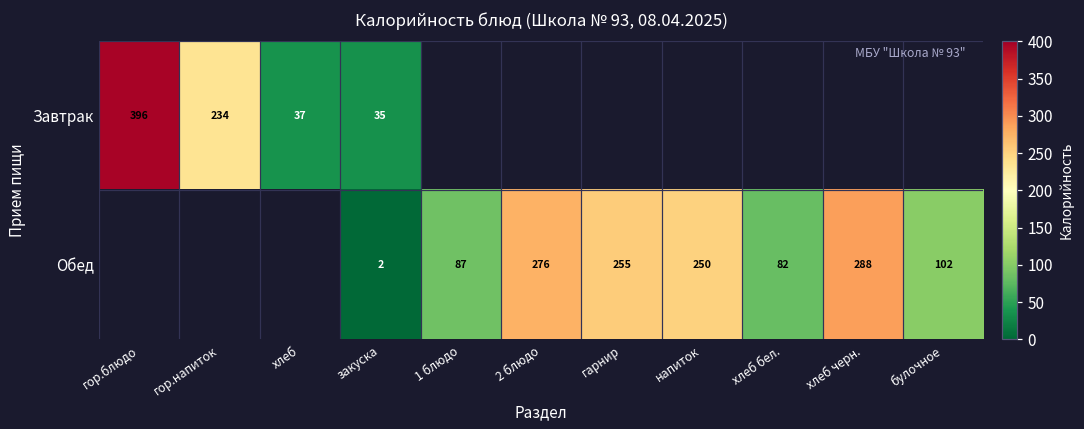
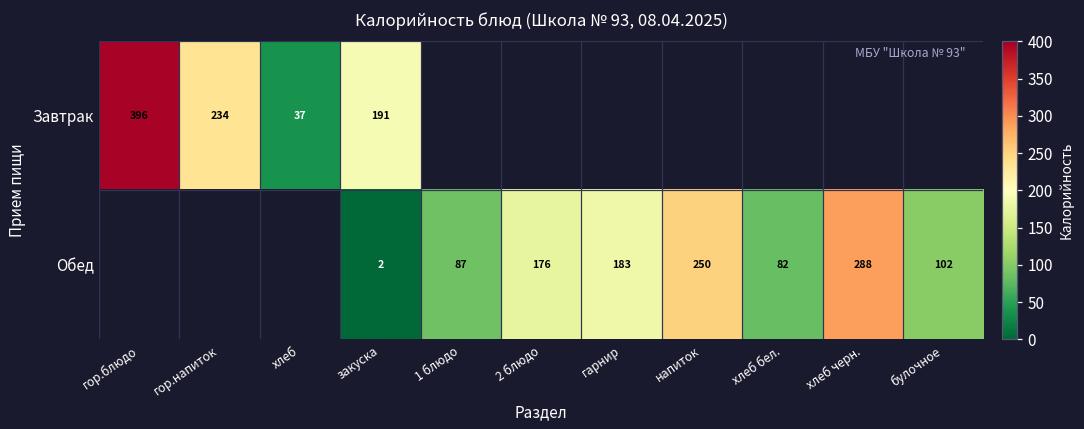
Завтрак, закуска: 35 -> 191
Обед, 2 блюдо: 276 -> 176
Обед, гарнир: 255 -> 183
